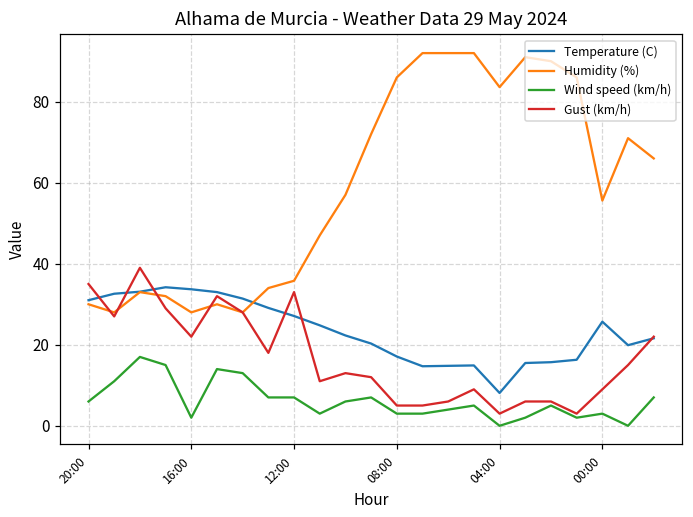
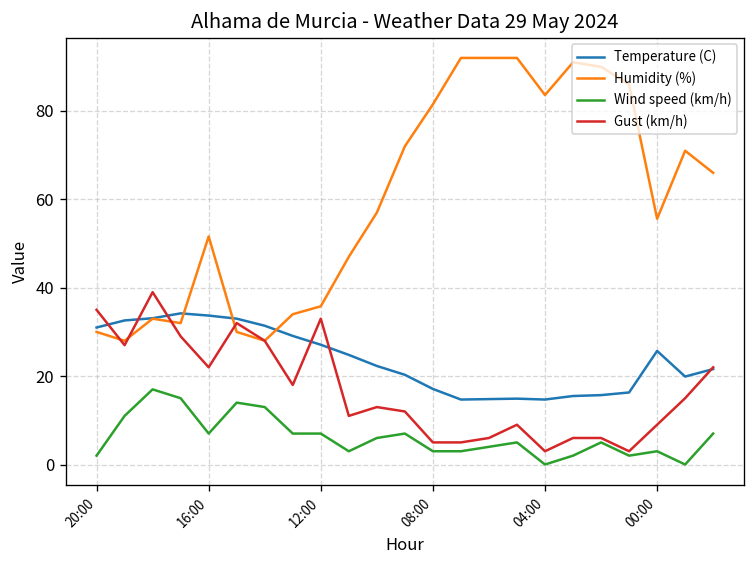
Wind speed (km/h), 20:00: 6 -> 2
Humidity (%), 16:00: 28 -> 52
Wind speed (km/h), 16:00: 2 -> 7
Humidity (%), 08:00: 86 -> 82
Temperature (C), 04:00: 8 -> 15
